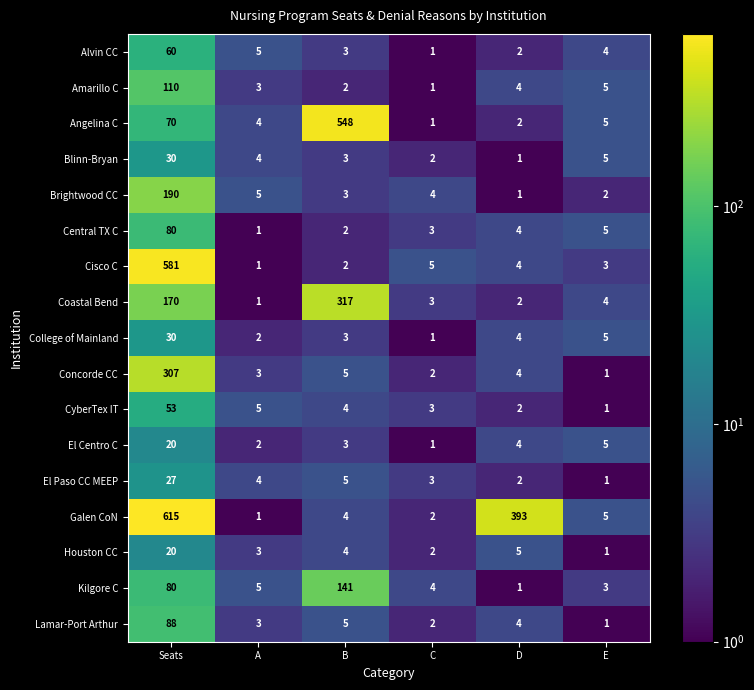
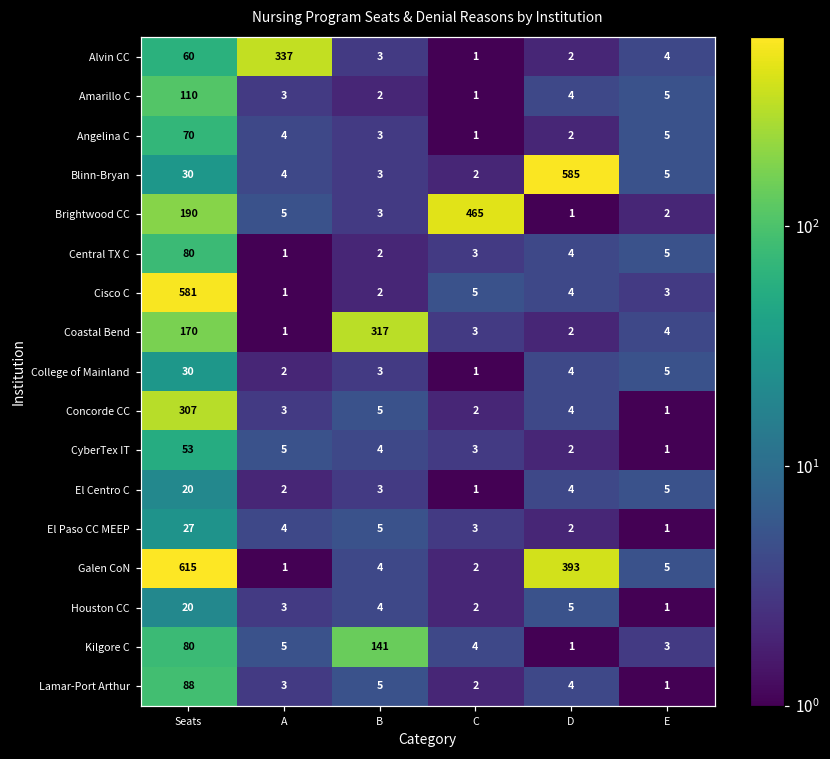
Alvin CC, A: 5 -> 337
Angelina C, B: 548 -> 3
Blinn-Bryan, D: 1 -> 585
Brightwood CC, C: 4 -> 465
